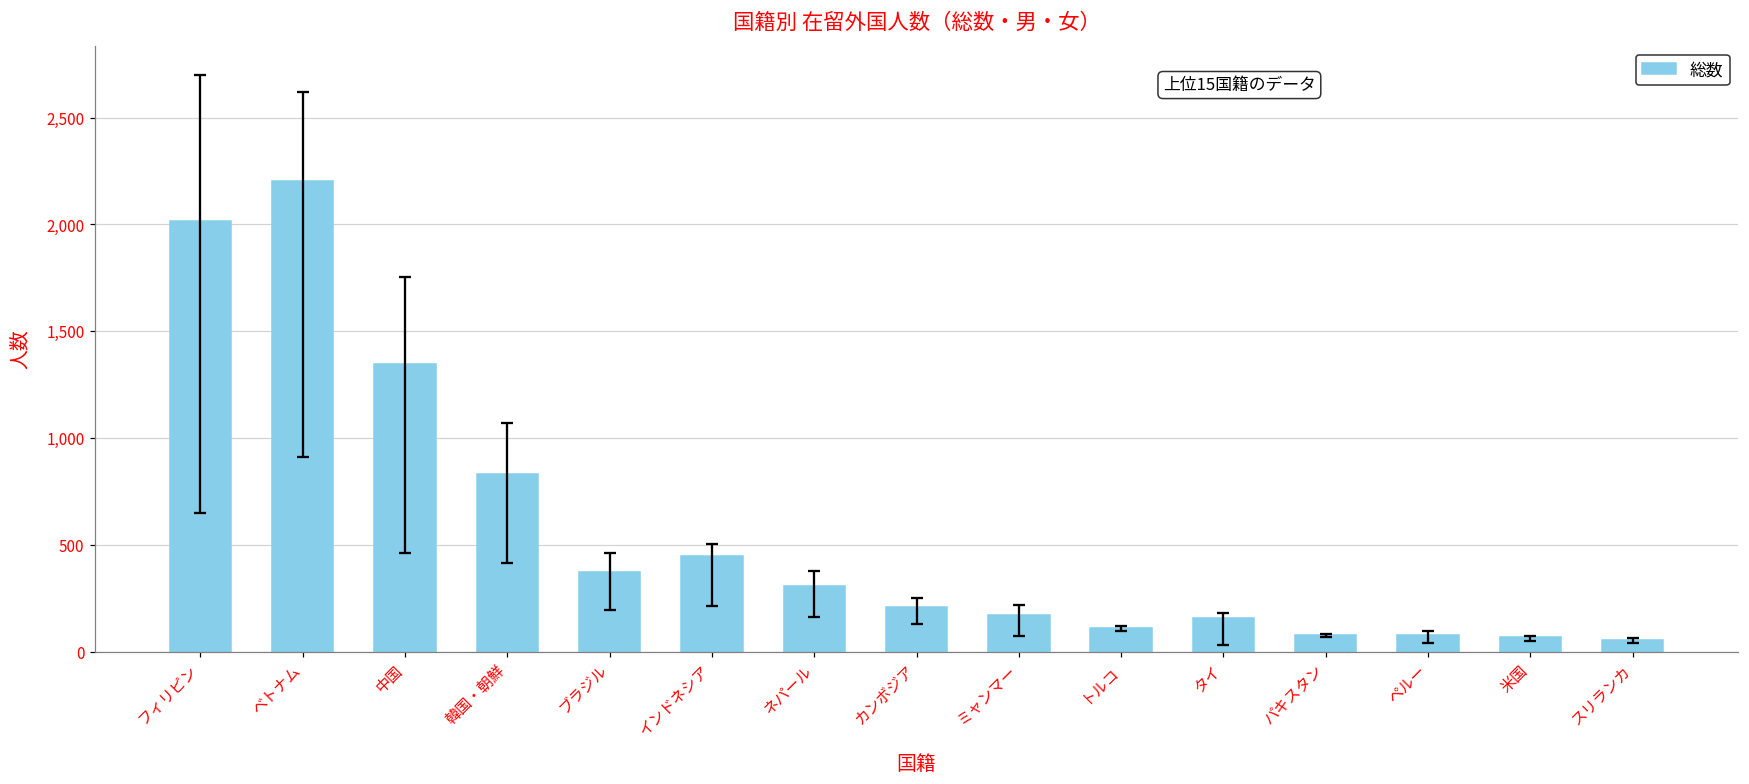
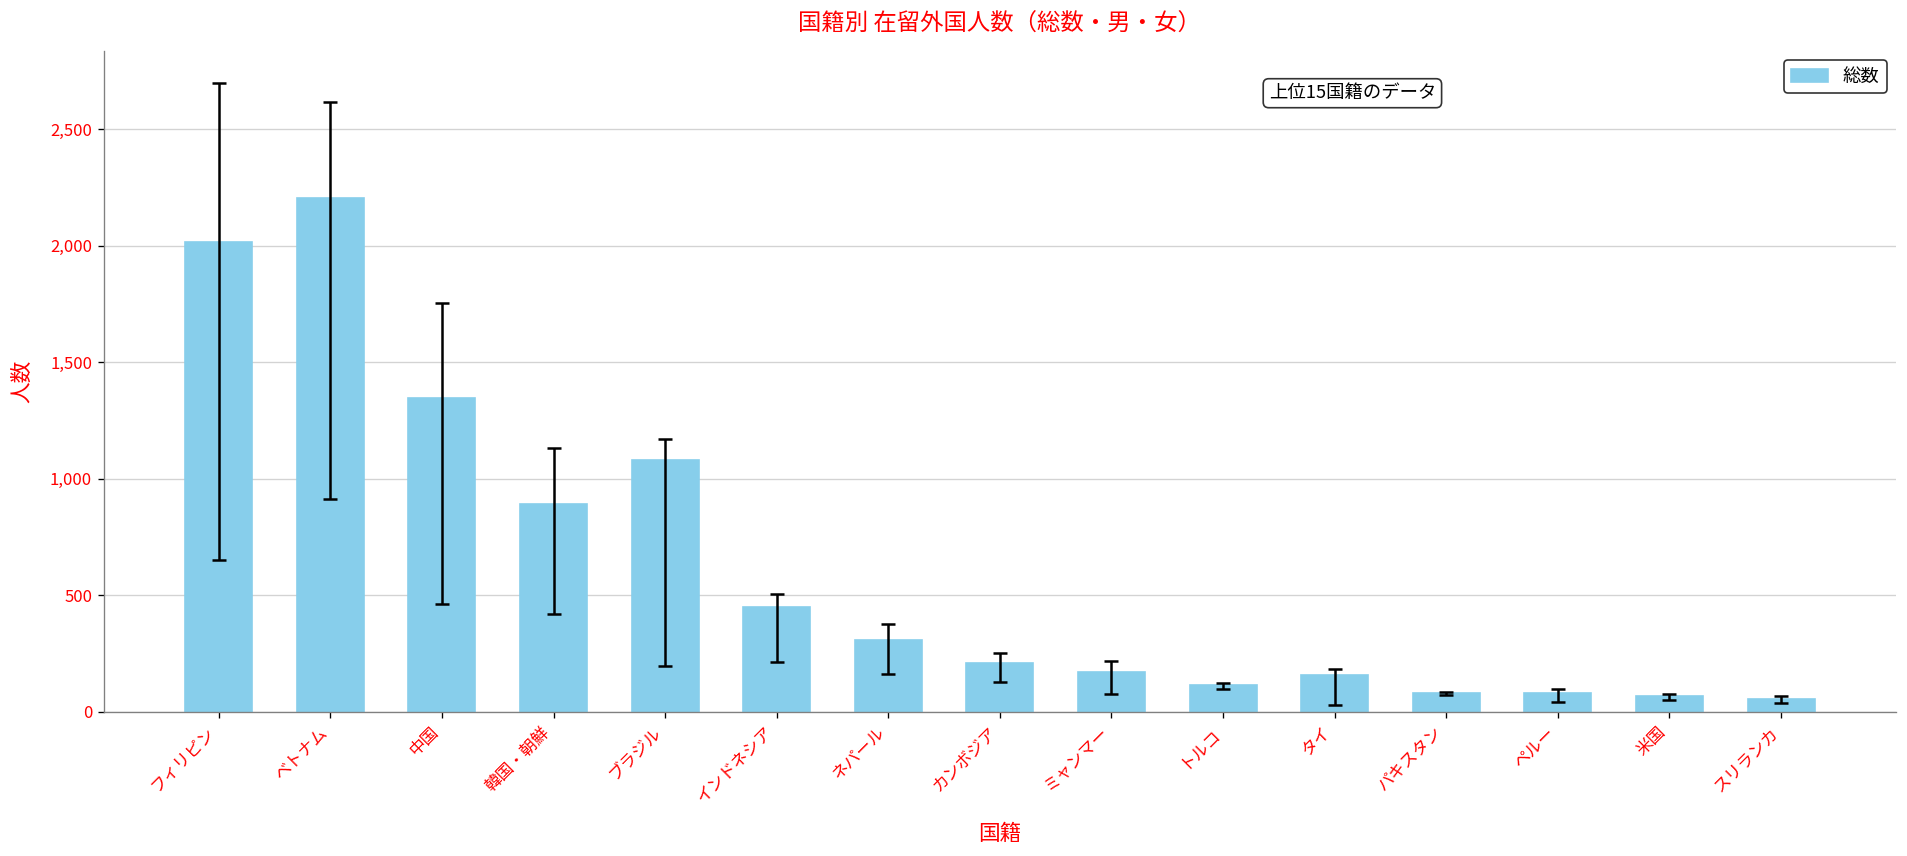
総数, 韓国・朝鮮: 830 -> 890
総数, ブラジル: 370 -> 1,080
